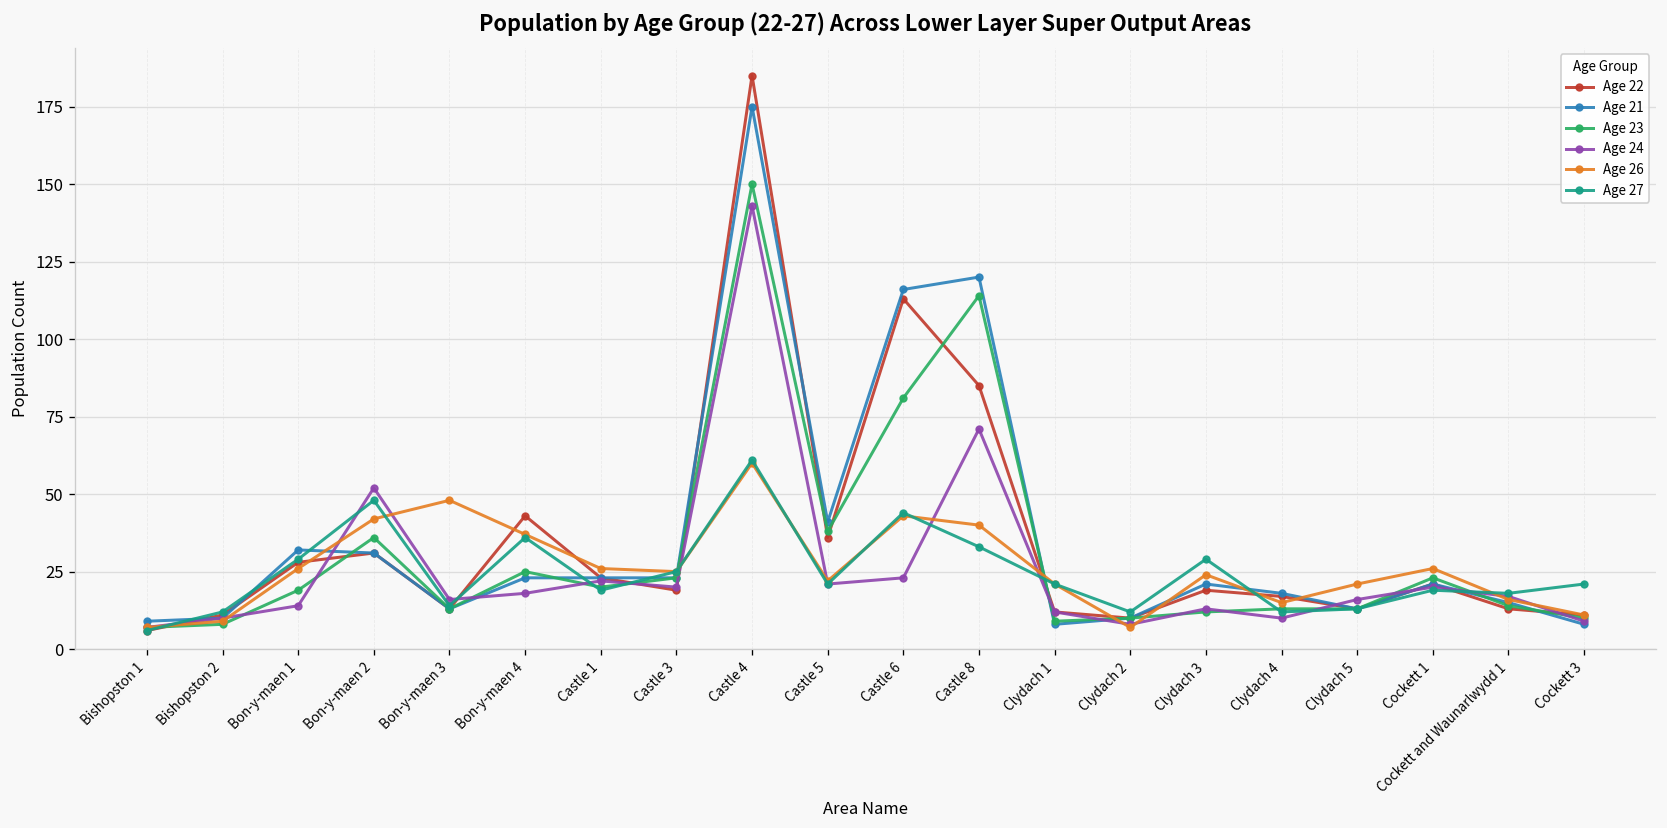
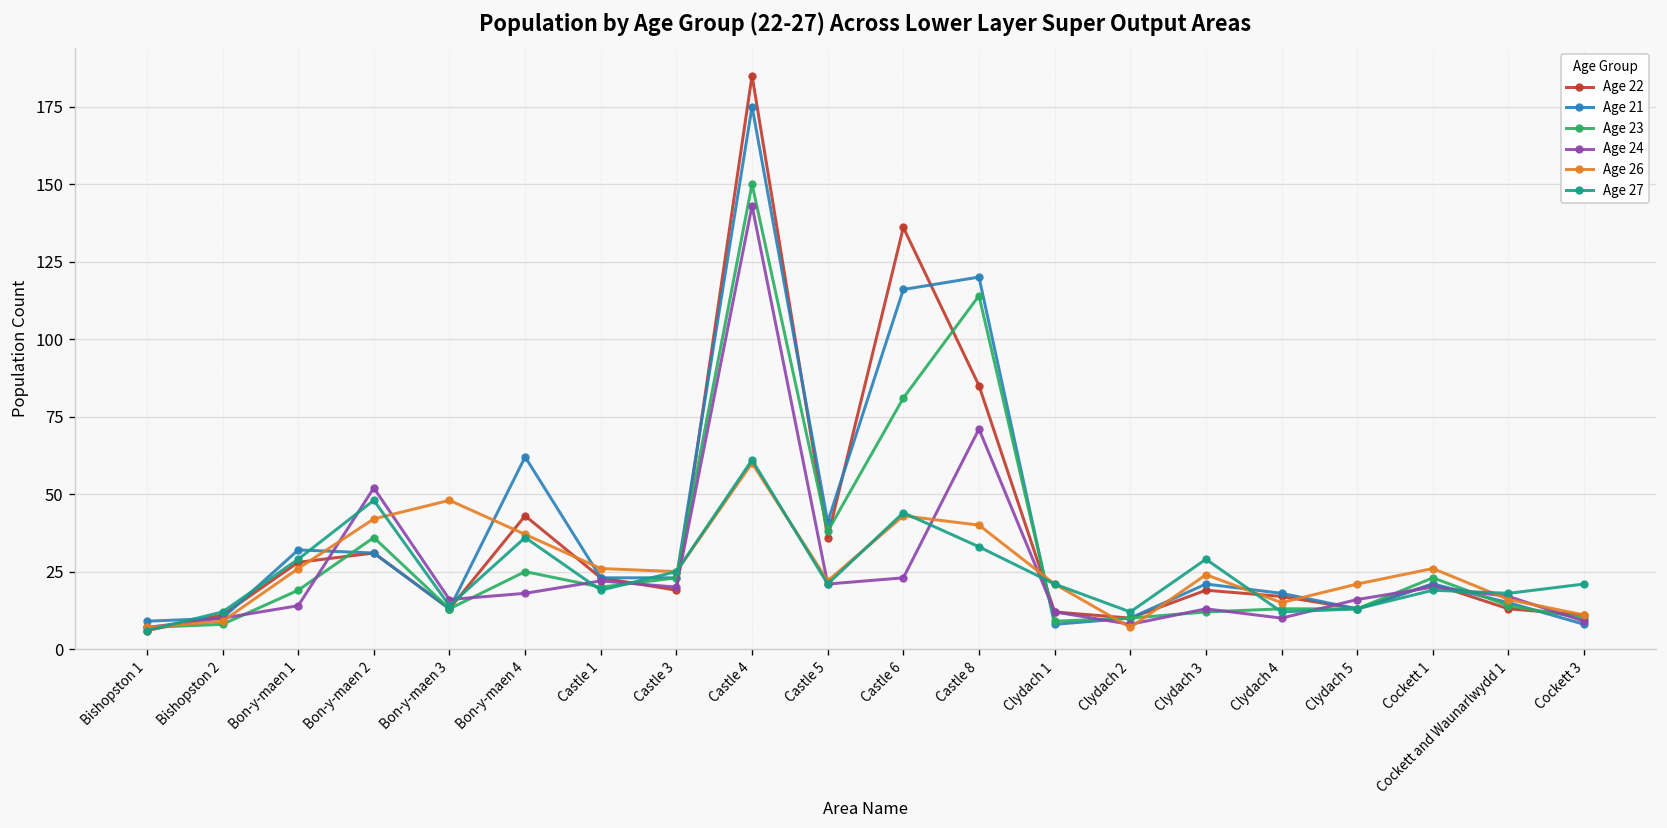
Age 21, Bon-y-maen 4: 23 -> 62
Age 22, Castle 6: 113 -> 136
